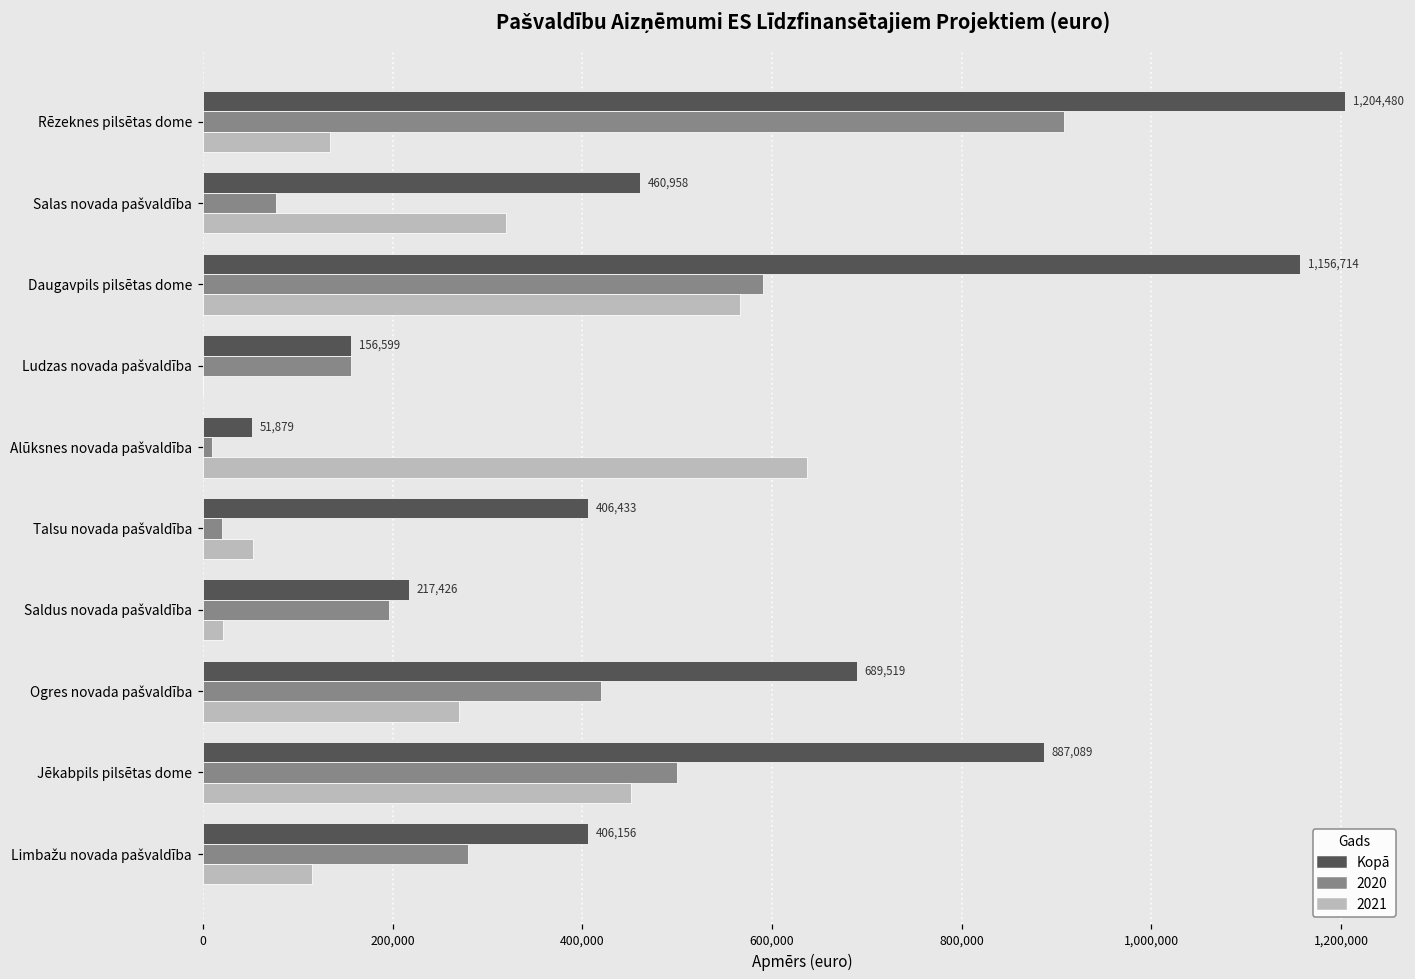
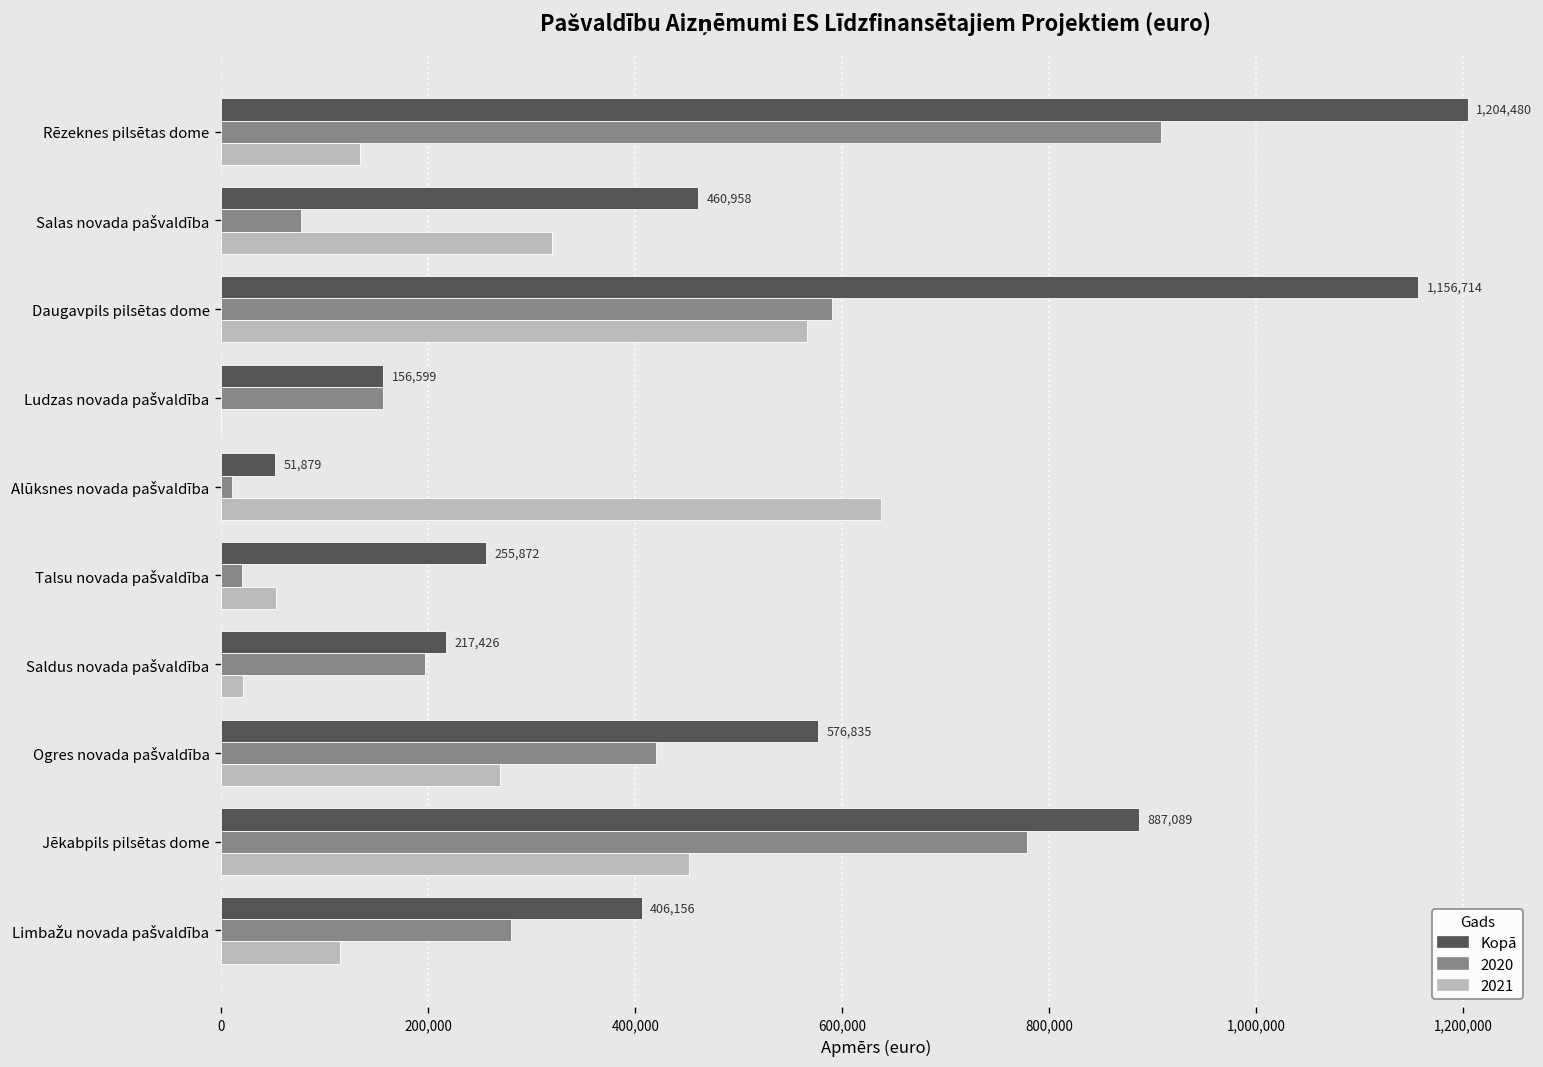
Kopā, Talsu novada pašvaldība: 406,433 -> 255,872
Kopā, Ogres novada pašvaldība: 689,519 -> 576,835
2020, Jēkabpils pilsētas dome: 500,000 -> 780,000
